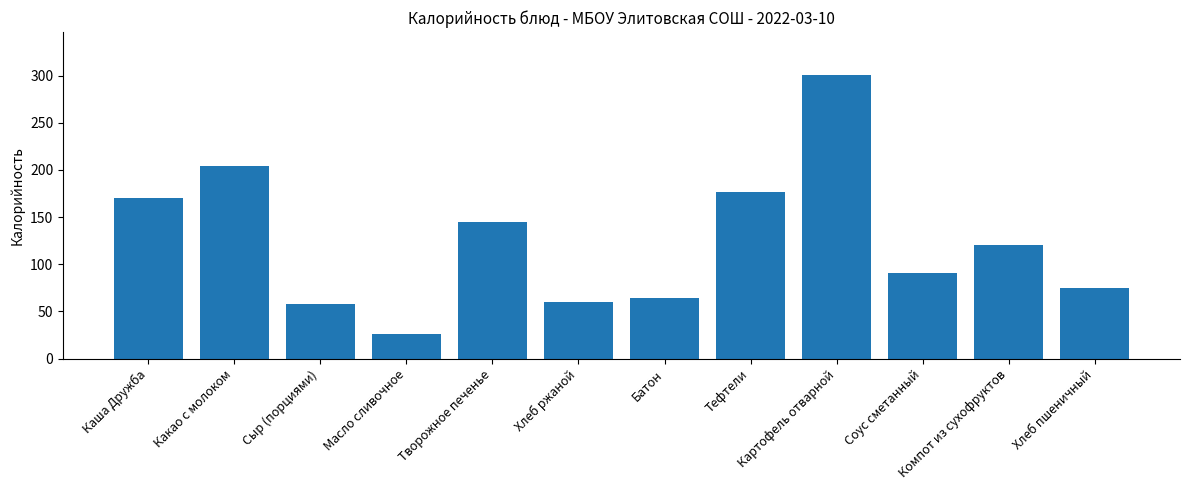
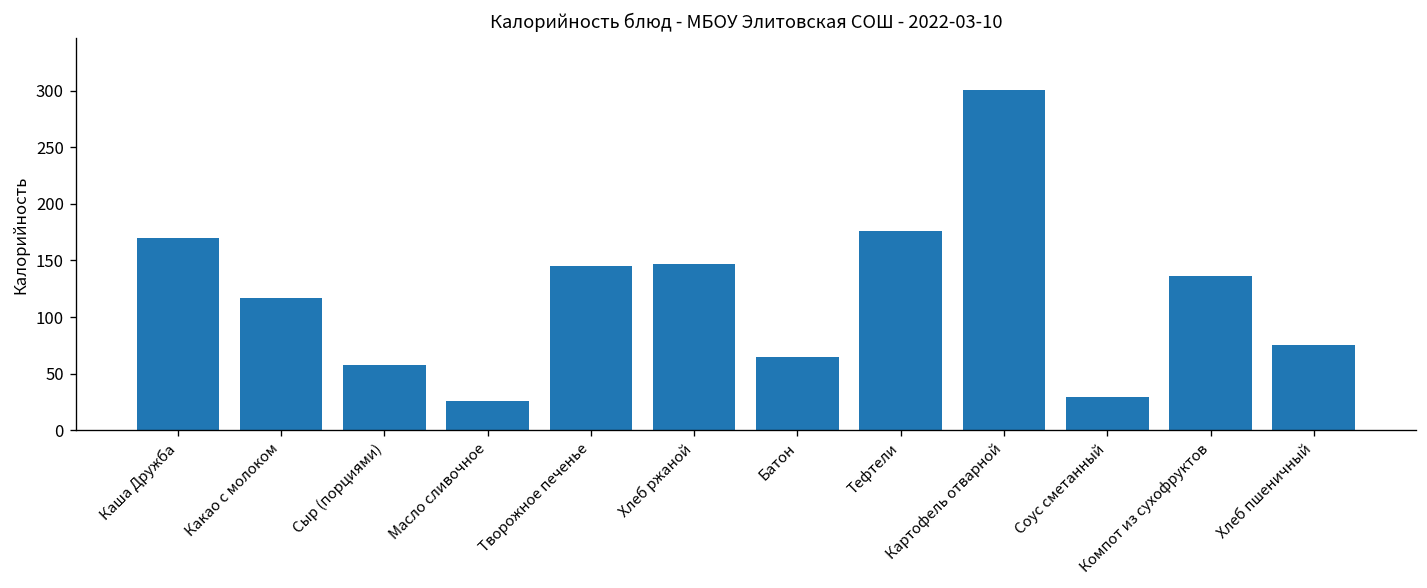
Какао с молоком: 200 -> 120
Хлеб ржаной: 60 -> 150
Соус сметанный: 90 -> 30
Компот из сухофруктов: 120 -> 140
